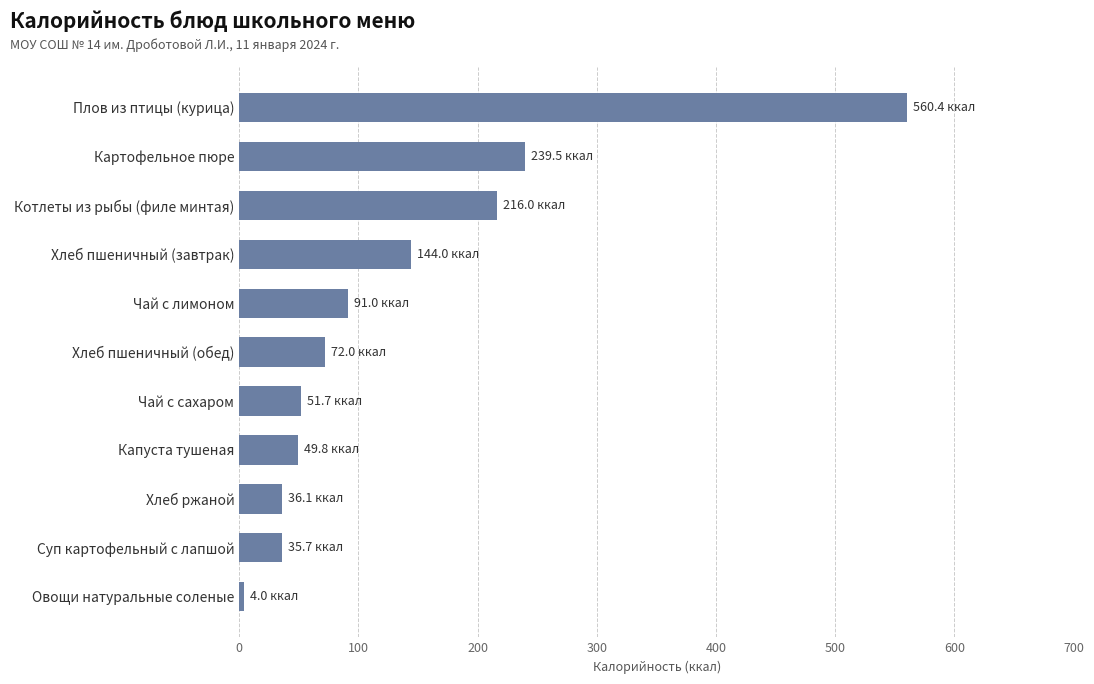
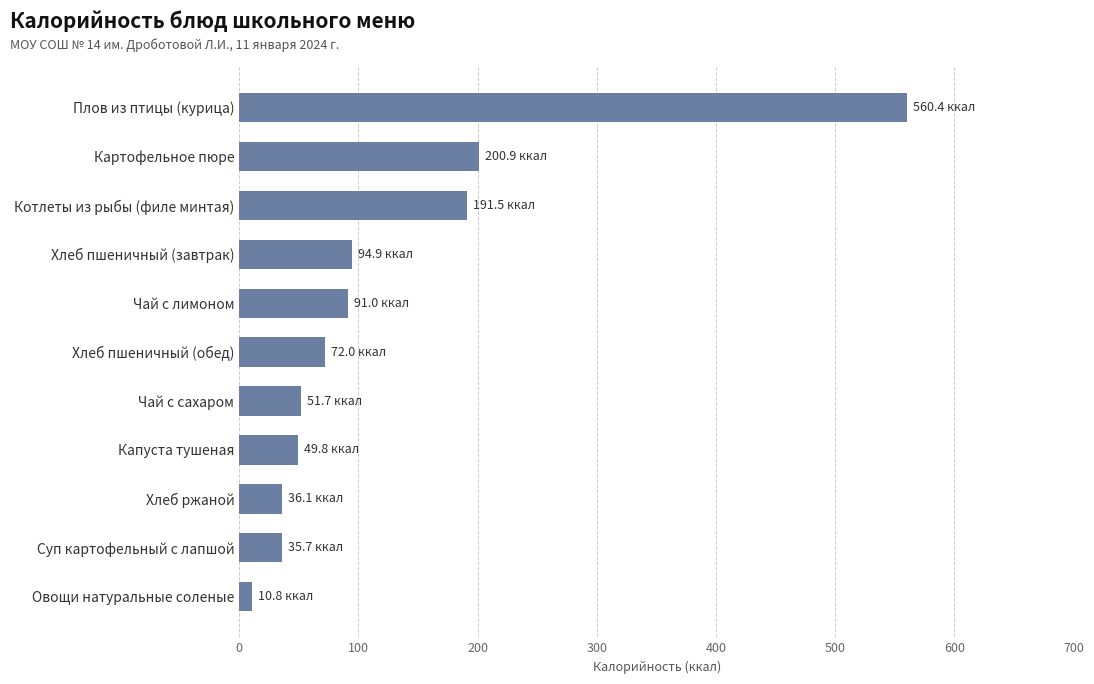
Картофельное пюре: 239.5 -> 200.9
Котлеты из рыбы (филе минтая): 216.0 -> 191.5
Хлеб пшеничный (завтрак): 144.0 -> 94.9
Овощи натуральные соленые: 4.0 -> 10.8
